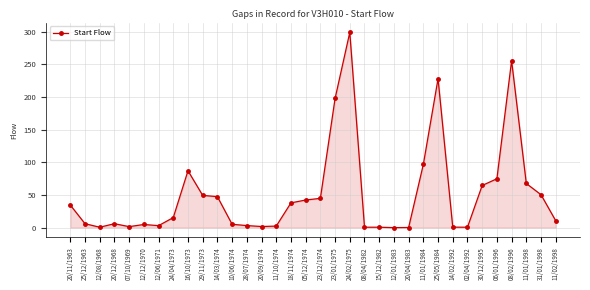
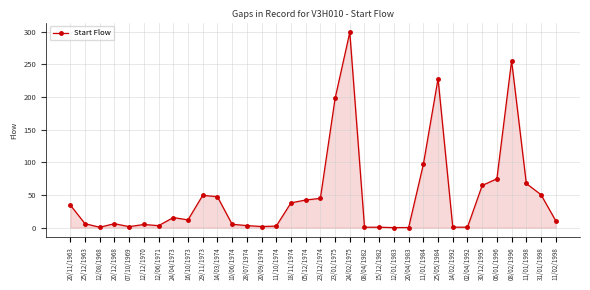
16/10/1973: 90 -> 10
